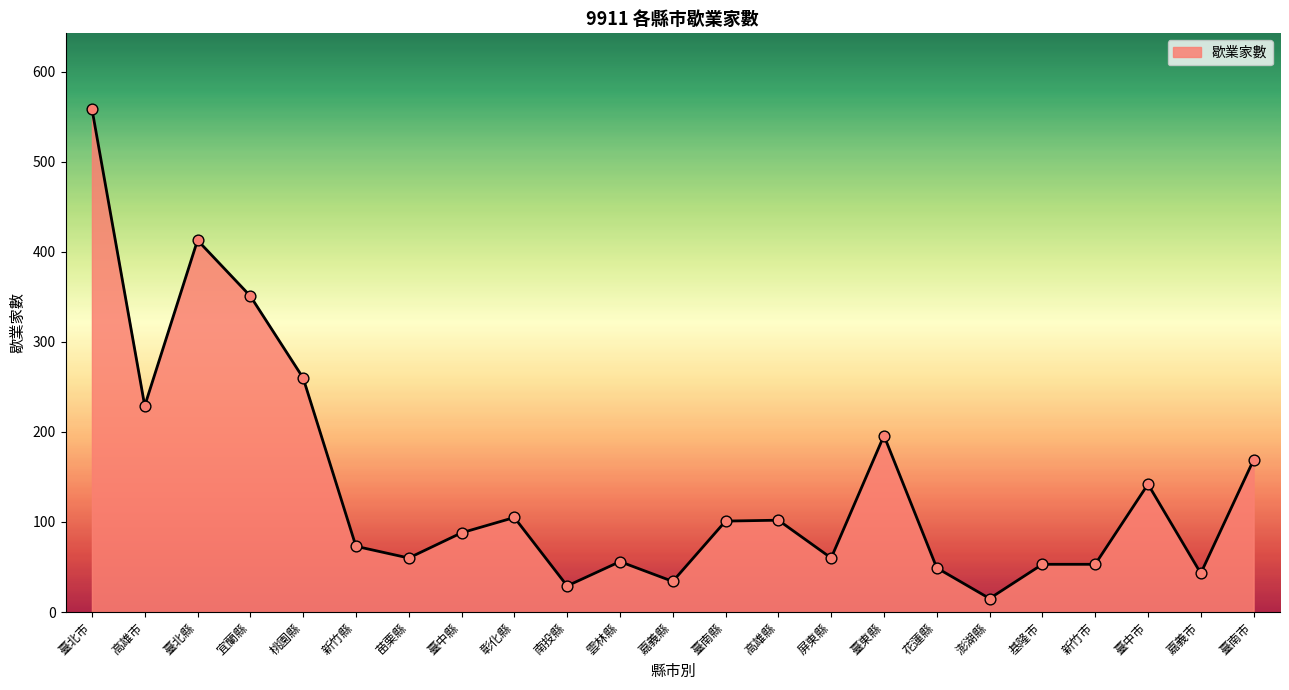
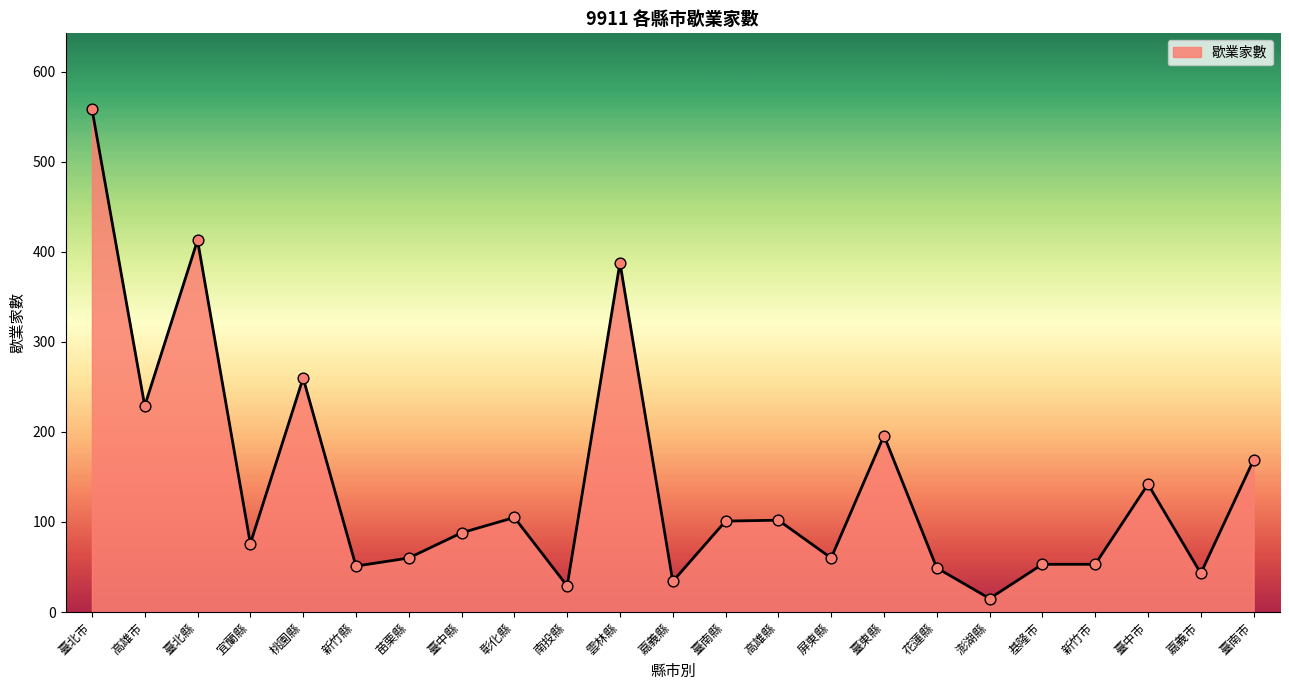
宜蘭縣: 350 -> 80
新竹縣: 70 -> 50
雲林縣: 60 -> 390
